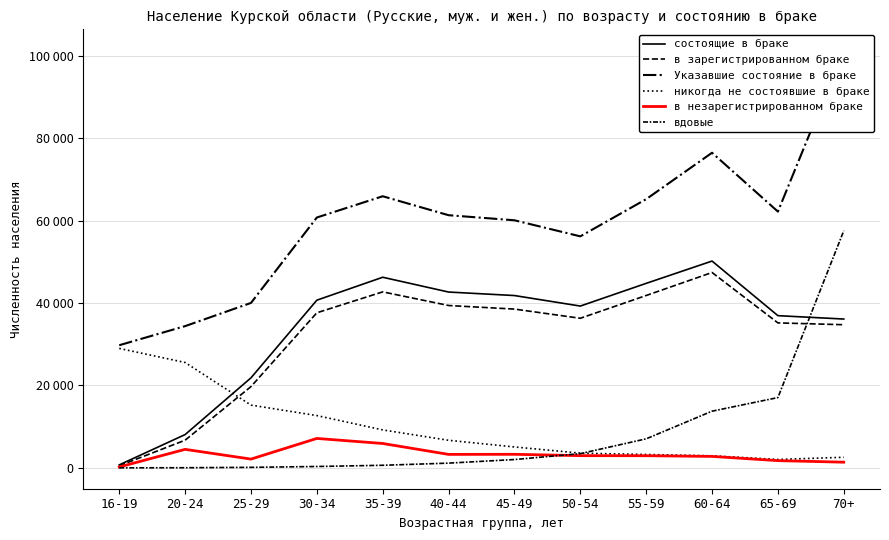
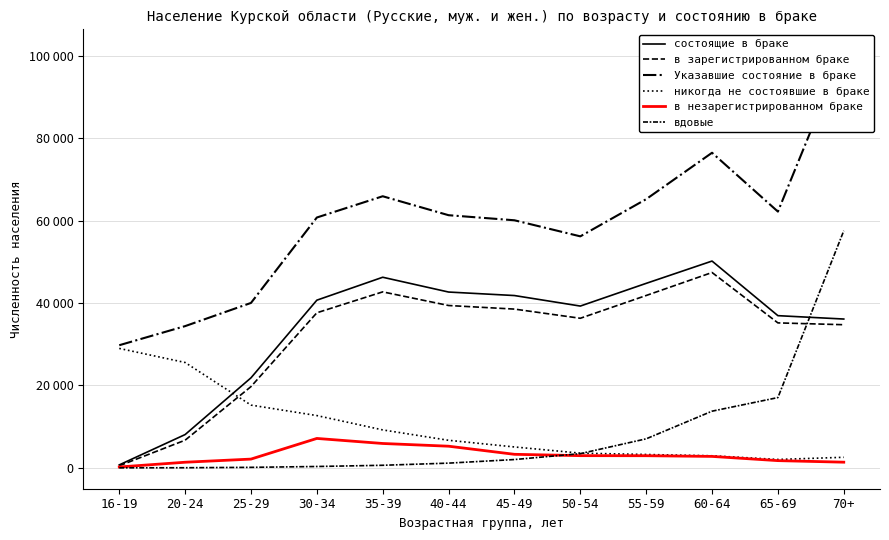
в незарегистрированном браке, 20-24: 4000 -> 1000
в незарегистрированном браке, 40-44: 3000 -> 5000
